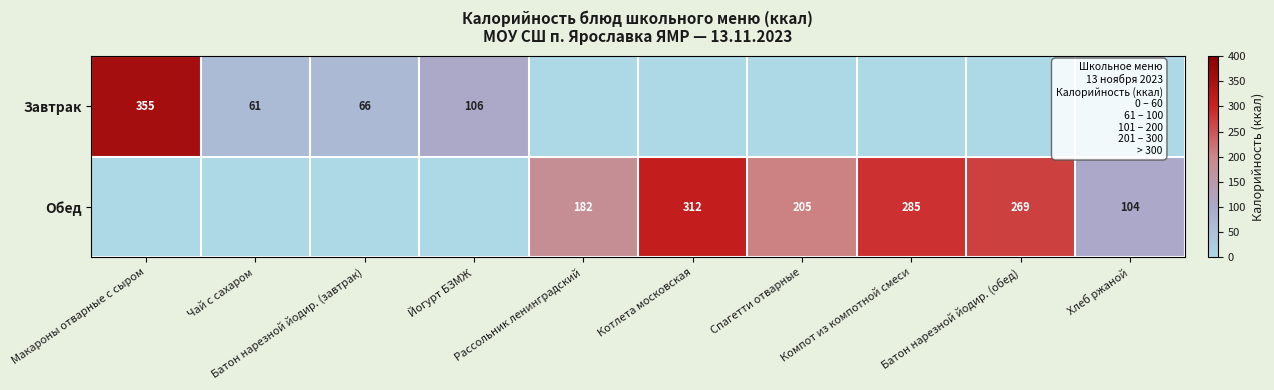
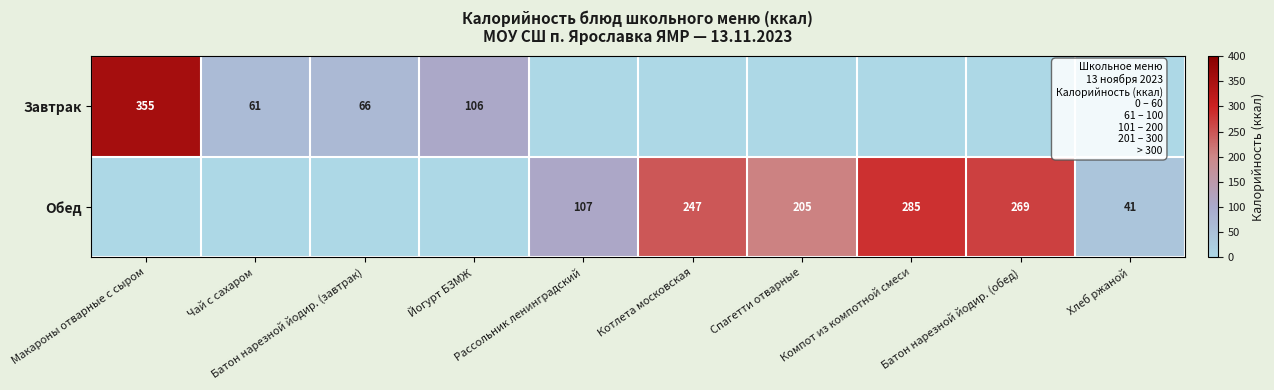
Обед, Рассольник ленинградский: 182 -> 107
Обед, Котлета московская: 312 -> 247
Обед, Хлеб ржаной: 104 -> 41
